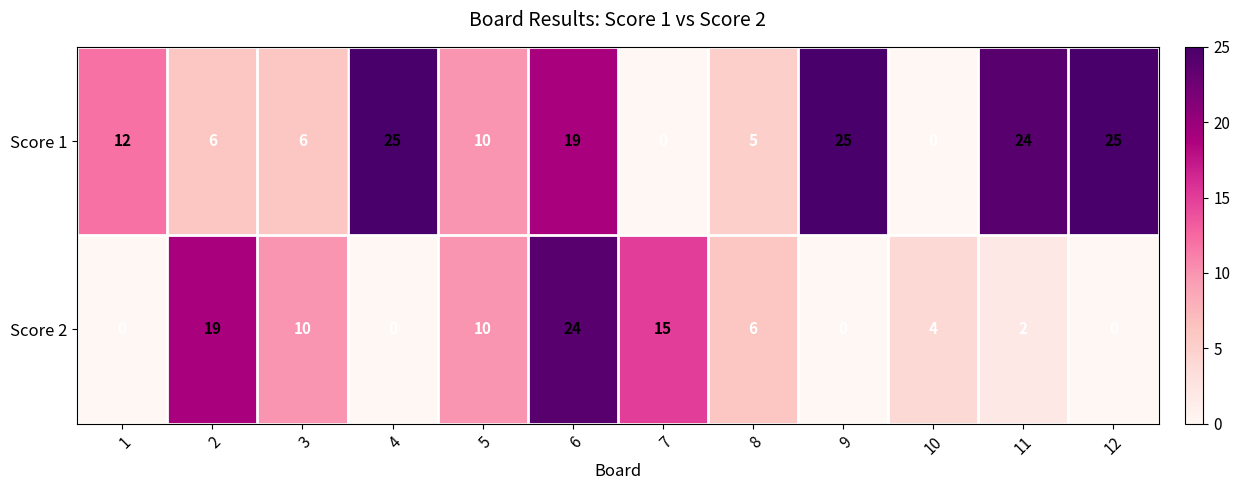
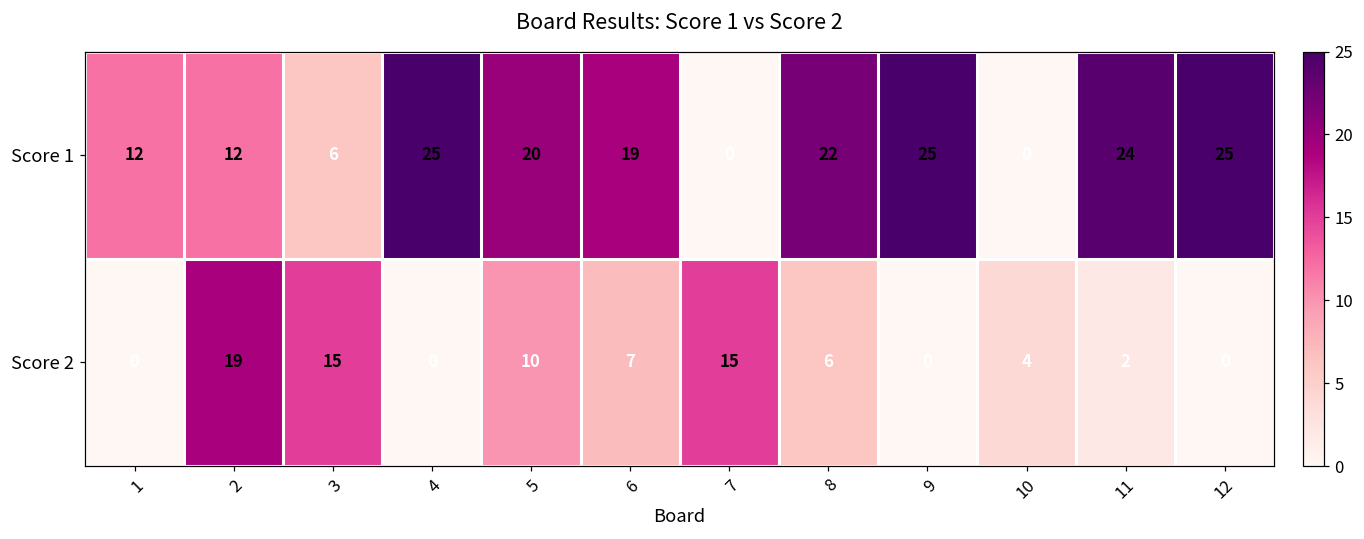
Score 1, 2: 6 -> 12
Score 1, 5: 10 -> 20
Score 1, 8: 5 -> 22
Score 2, 3: 10 -> 15
Score 2, 6: 24 -> 7
